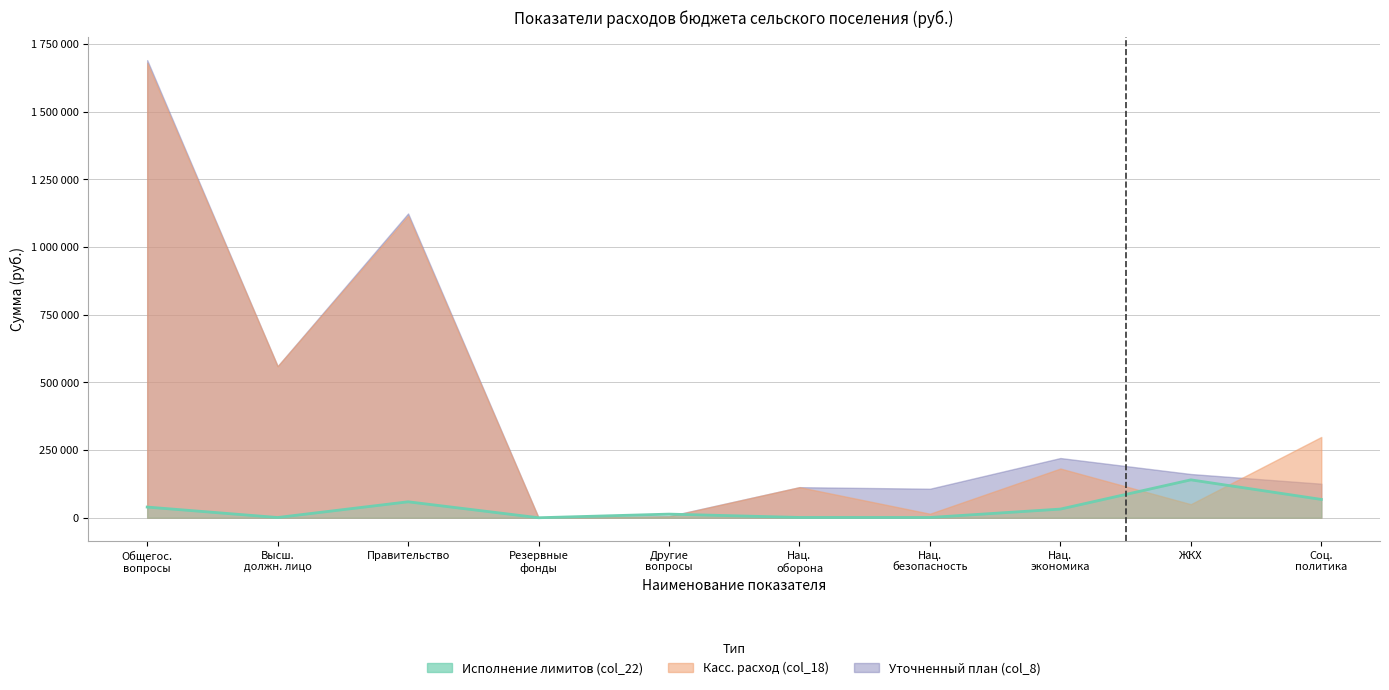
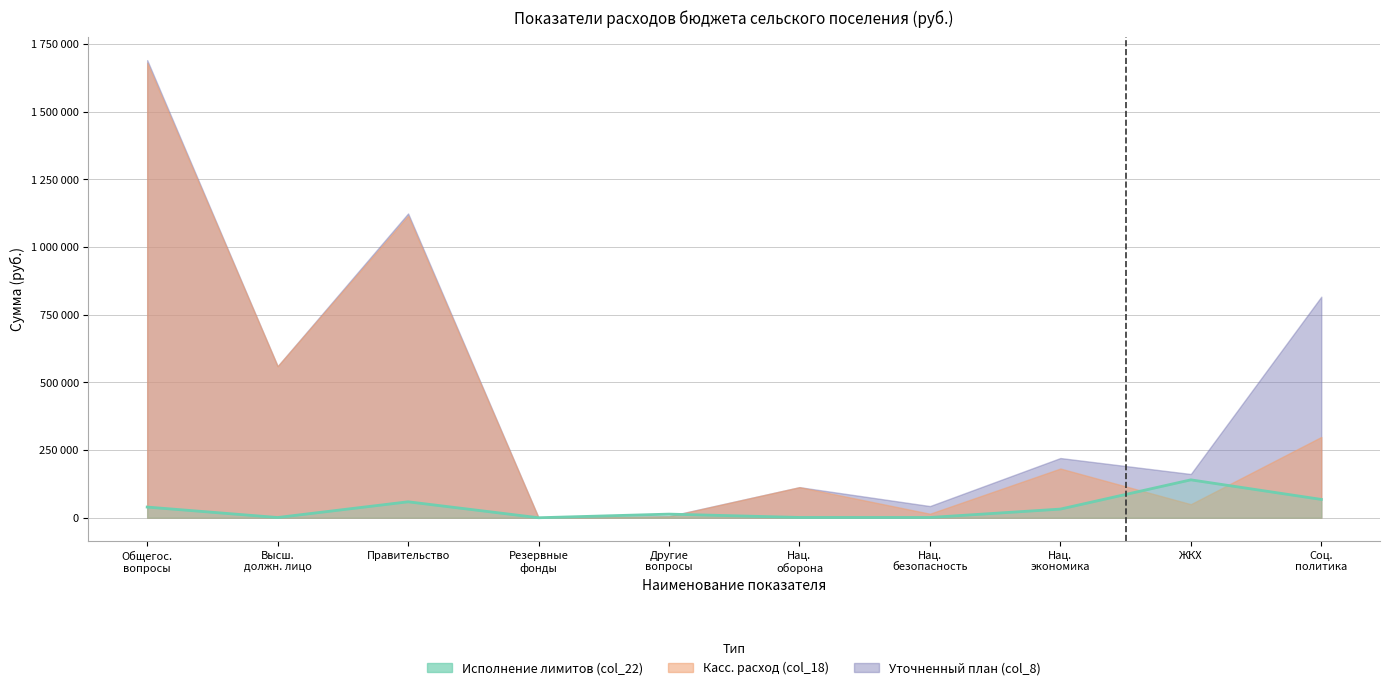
Уточненный план (col_8), Нац. безопасность: 110000 -> 40000
Уточненный план (col_8), Соц. политика: 130000 -> 820000
